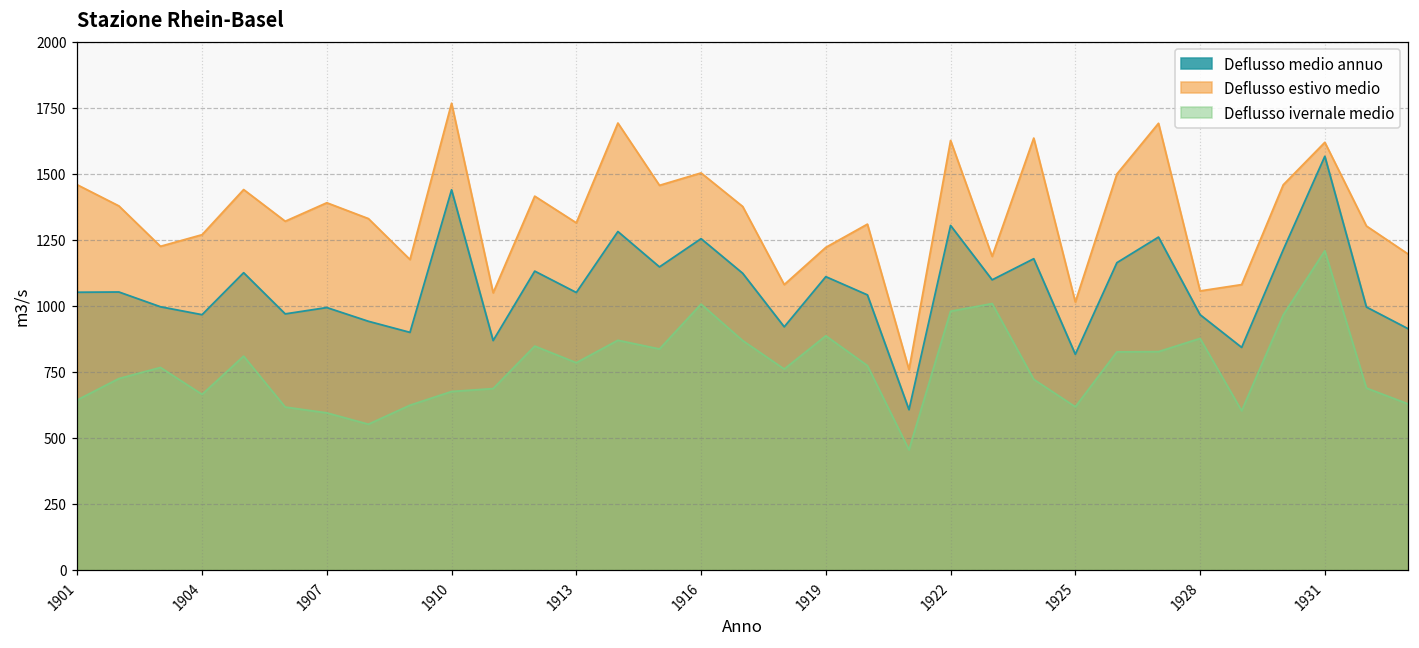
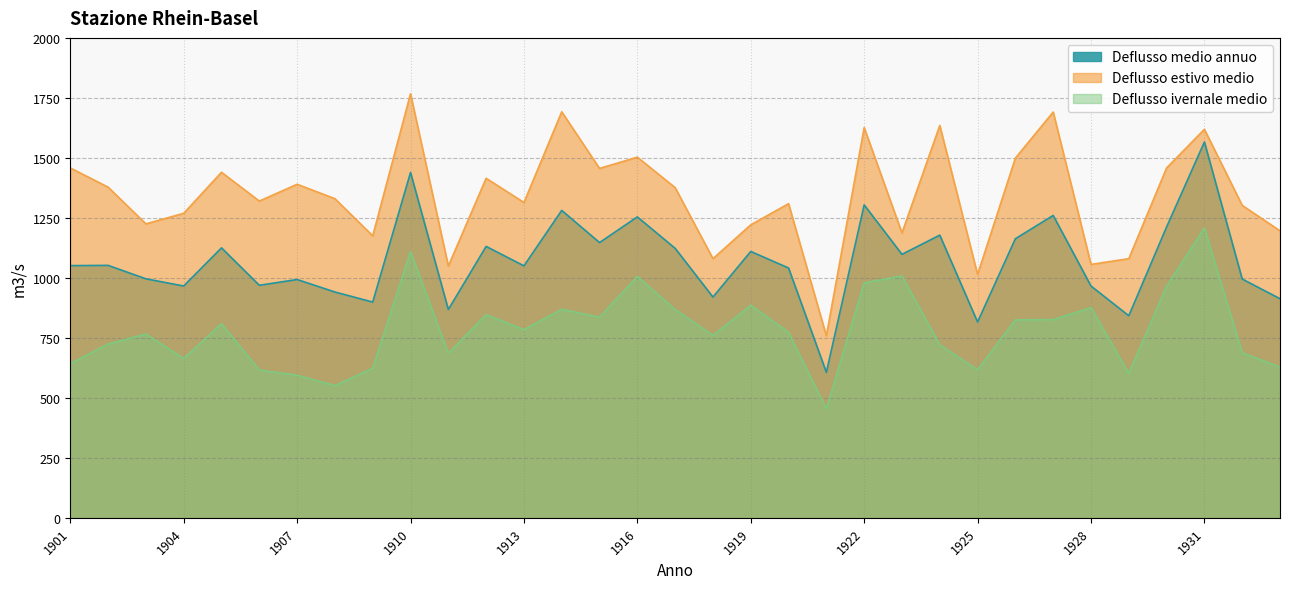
Deflusso ivernale medio, 1910: 680 -> 1110
